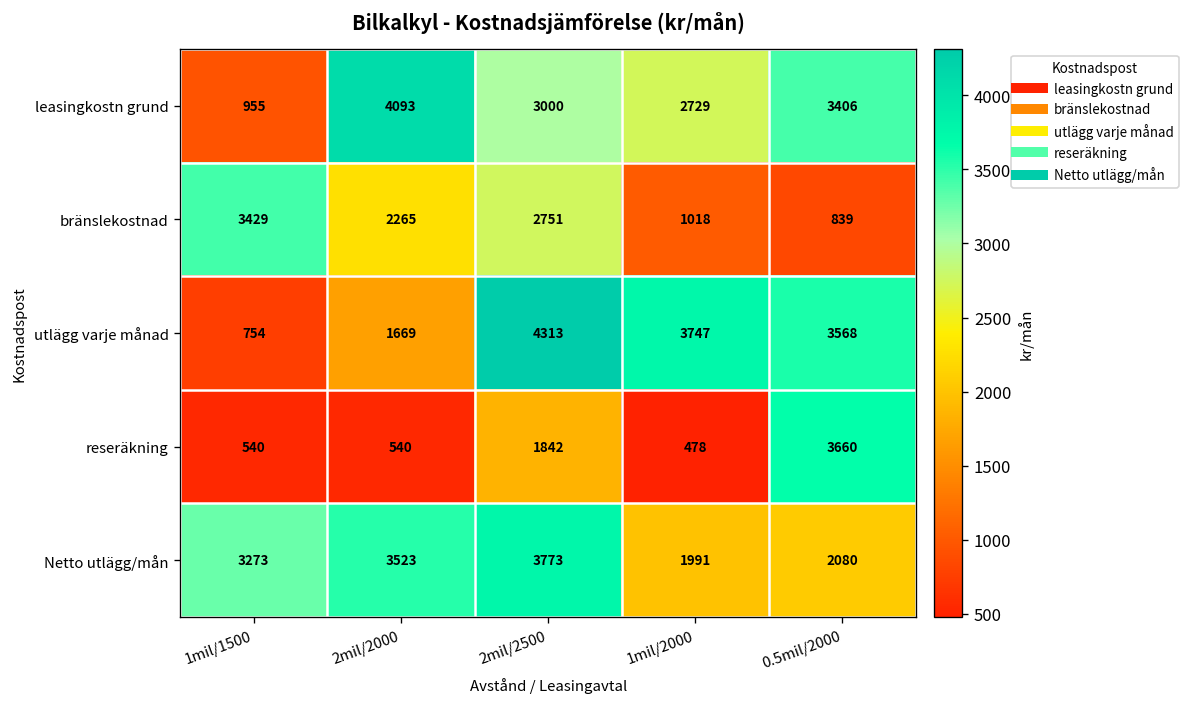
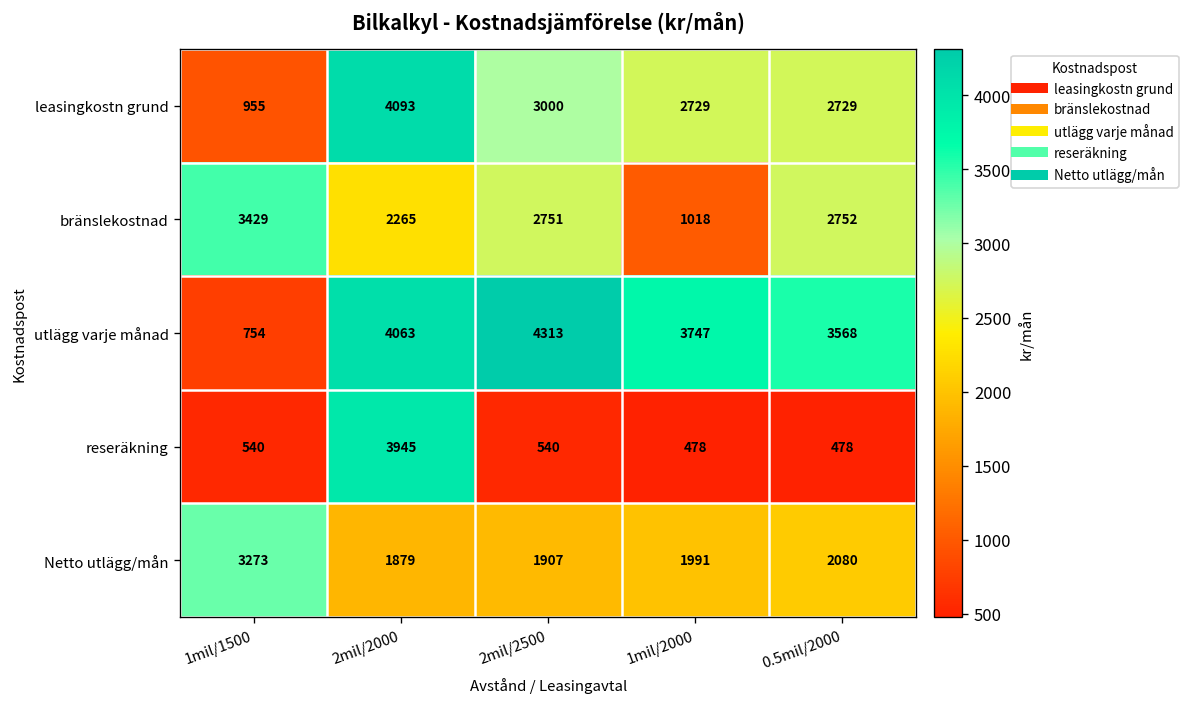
leasingkostn grund, 0.5mil/2000: 3406 -> 2729
bränslekostnad, 0.5mil/2000: 839 -> 2752
utlägg varje månad, 2mil/2000: 1669 -> 4063
reseräkning, 2mil/2000: 540 -> 3945
reseräkning, 2mil/2500: 1842 -> 540
reseräkning, 0.5mil/2000: 3660 -> 478
Netto utlägg/mån, 2mil/2000: 3523 -> 1879
Netto utlägg/mån, 2mil/2500: 3773 -> 1907
